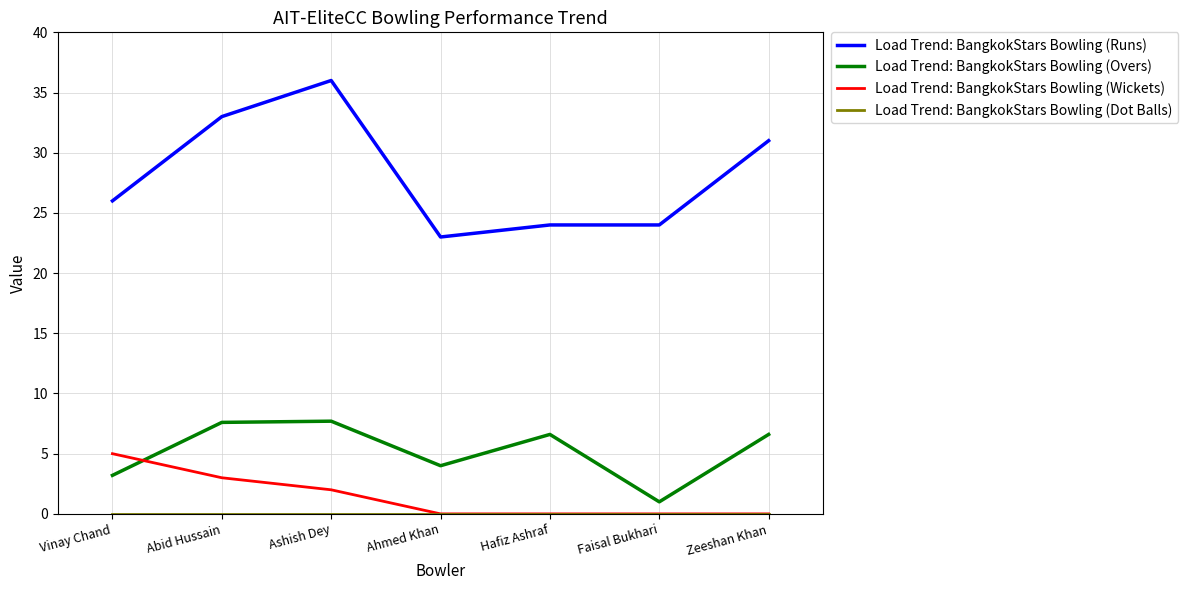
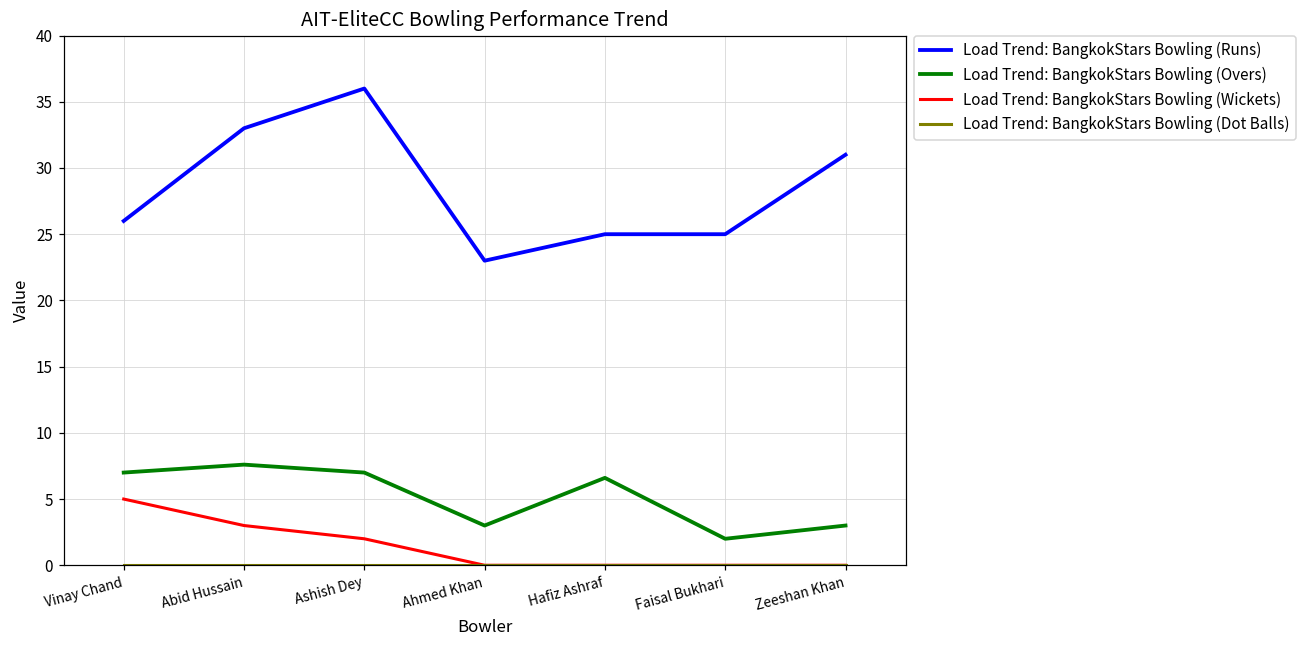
Load Trend: BangkokStars Bowling (Overs), Vinay Chand: 3.2 -> 7.0
Load Trend: BangkokStars Bowling (Overs), Ashish Dey: 7.7 -> 7.0
Load Trend: BangkokStars Bowling (Overs), Ahmed Khan: 4 -> 3
Load Trend: BangkokStars Bowling (Runs), Hafiz Ashraf: 24 -> 25
Load Trend: BangkokStars Bowling (Runs), Faisal Bukhari: 24 -> 25
Load Trend: BangkokStars Bowling (Overs), Faisal Bukhari: 1 -> 2
Load Trend: BangkokStars Bowling (Overs), Zeeshan Khan: 6.6 -> 3.0
